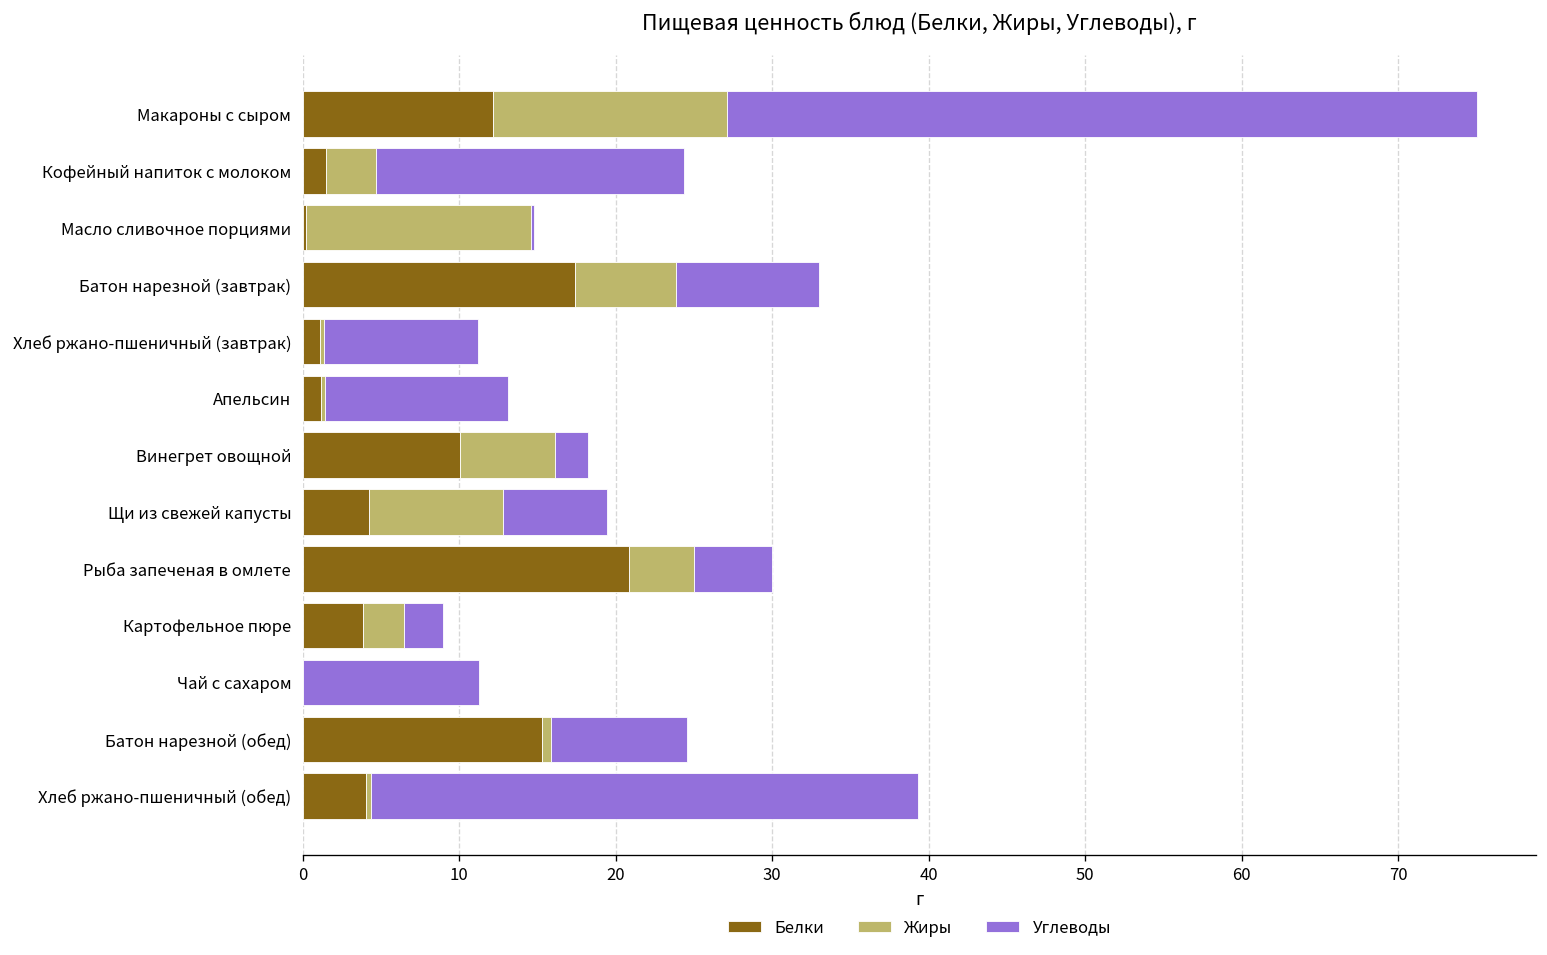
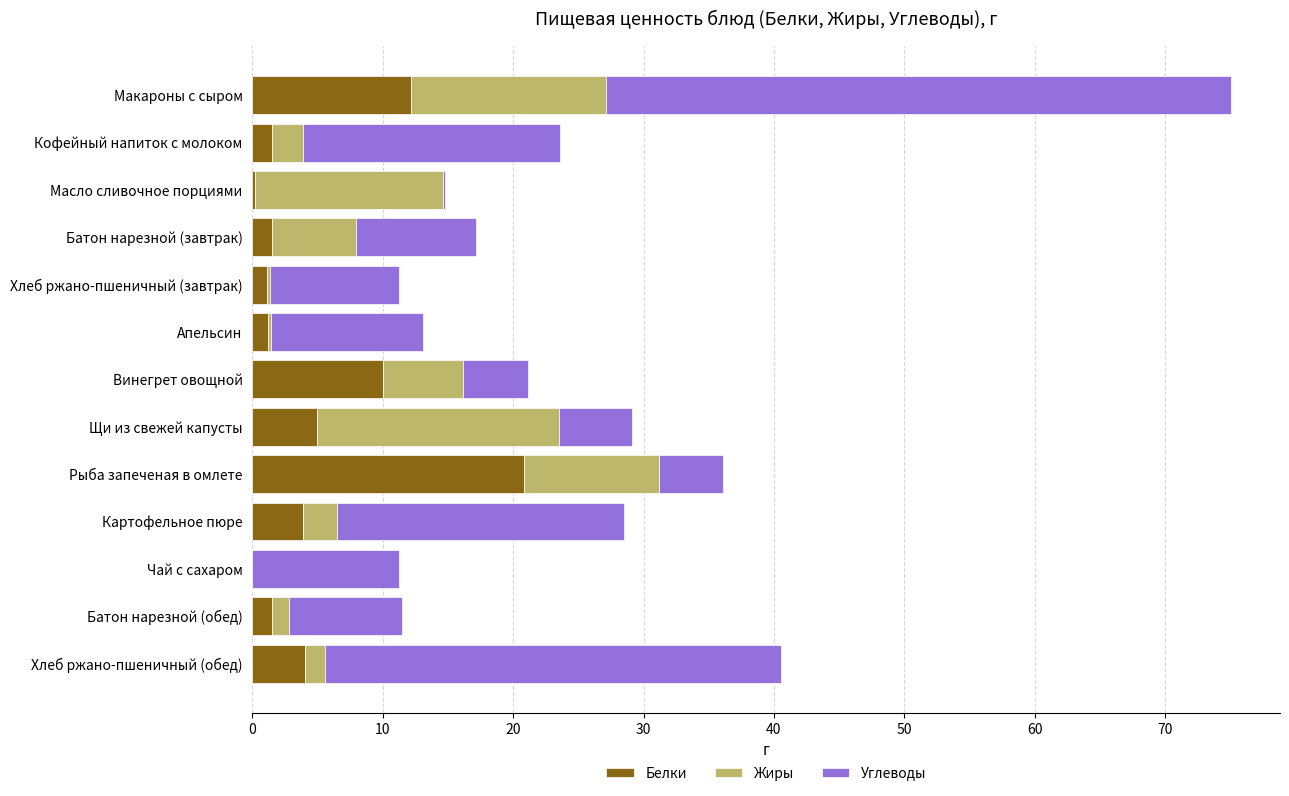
Жиры, Кофейный напиток с молоком: 3.2 -> 2.4
Белки, Батон нарезной (завтрак): 17.4 -> 1.5
Углеводы, Винегрет овощной: 2.1 -> 5.0
Белки, Щи из свежей капусты: 4.3 -> 5.0
Жиры, Щи из свежей капусты: 8.6 -> 18.5
Углеводы, Щи из свежей капусты: 6.6 -> 5.6
Жиры, Рыба запеченая в омлете: 4.1 -> 10.3
Углеводы, Картофельное пюре: 2.5 -> 22.1
Белки, Батон нарезной (обед): 15.3 -> 1.5
Жиры, Батон нарезной (обед): 0.6 -> 1.3
Жиры, Хлеб ржано-пшеничный (обед): 0.3 -> 1.5
